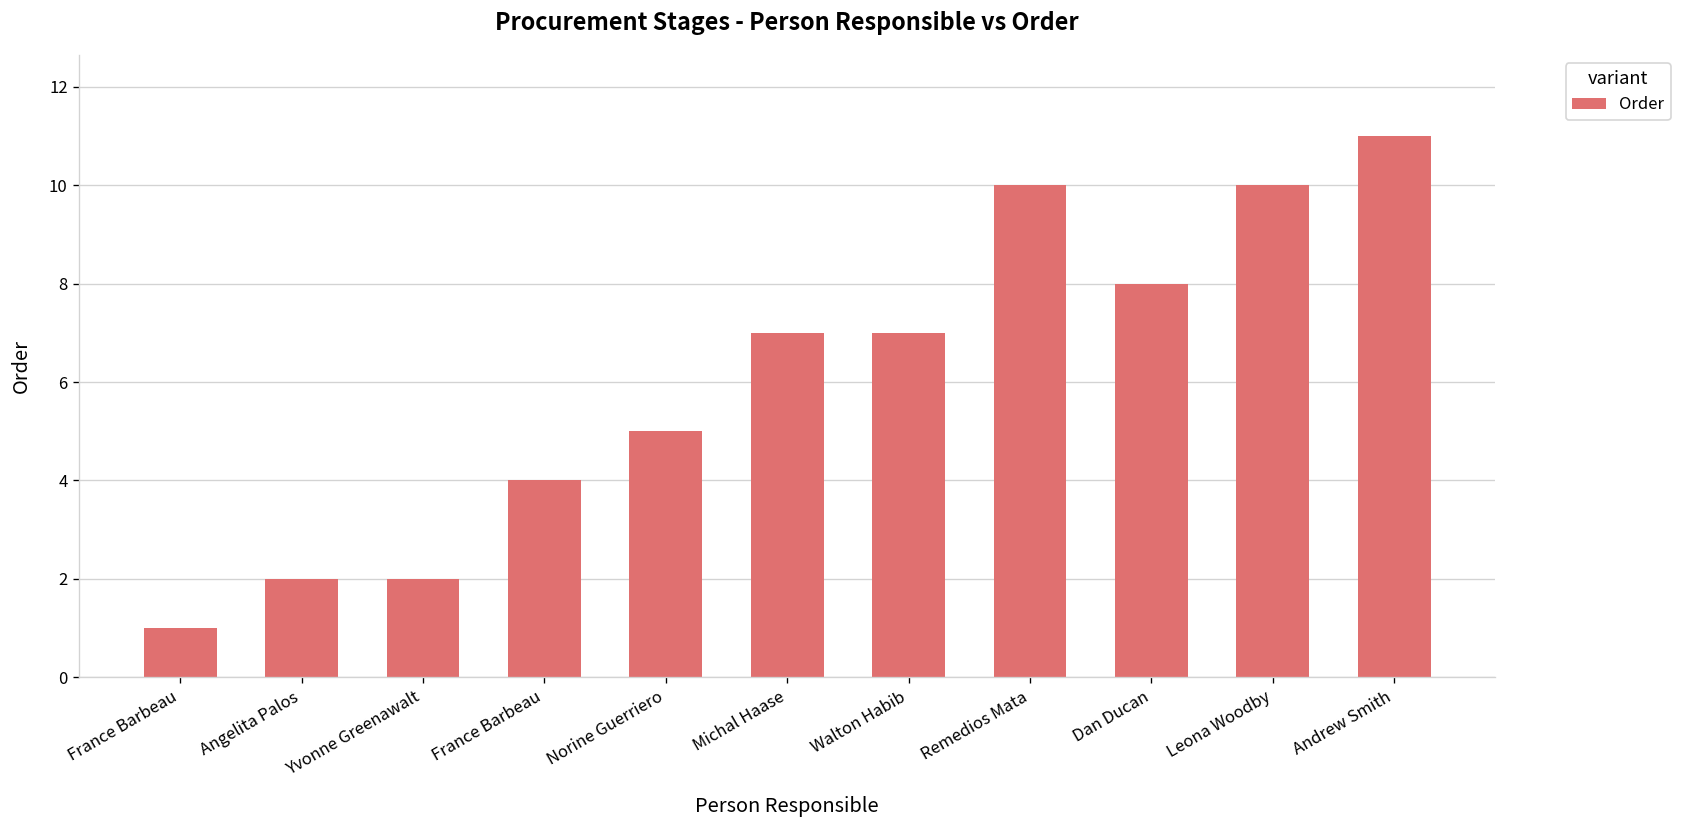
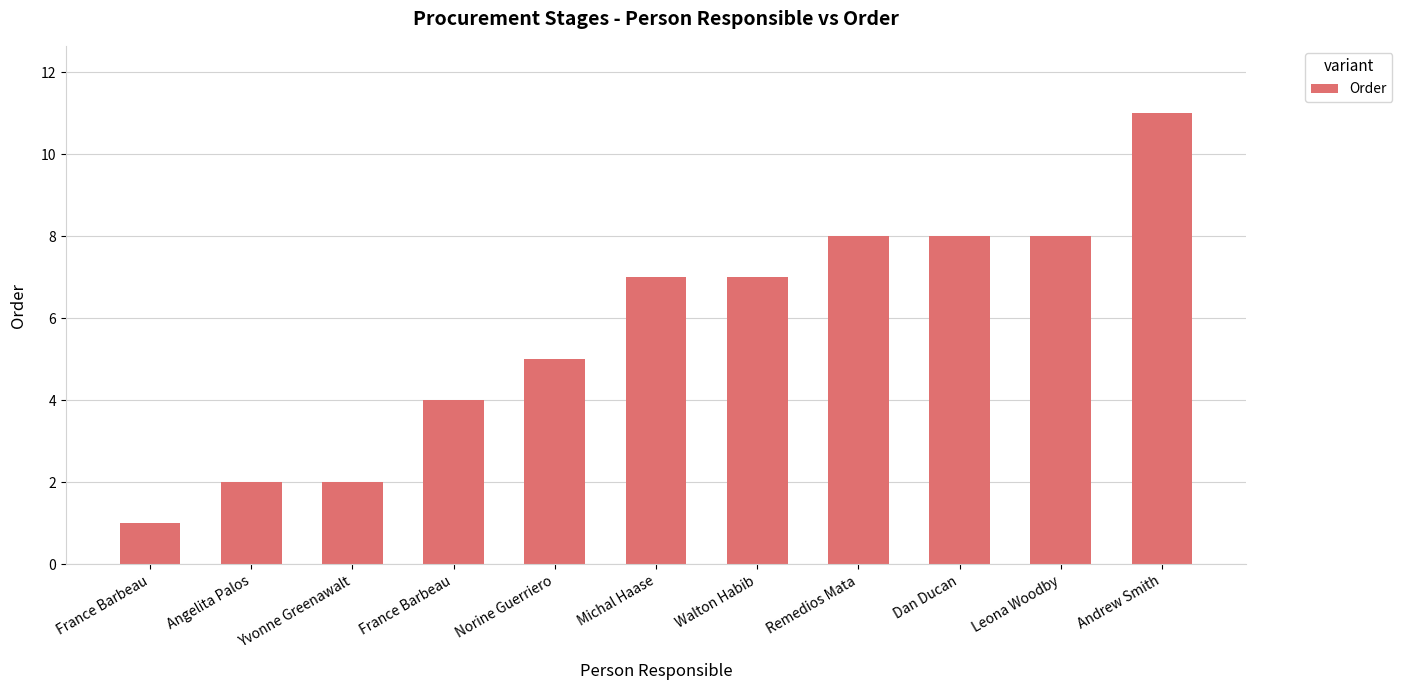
Remedios Mata: 10 -> 8
Leona Woodby: 10 -> 8
